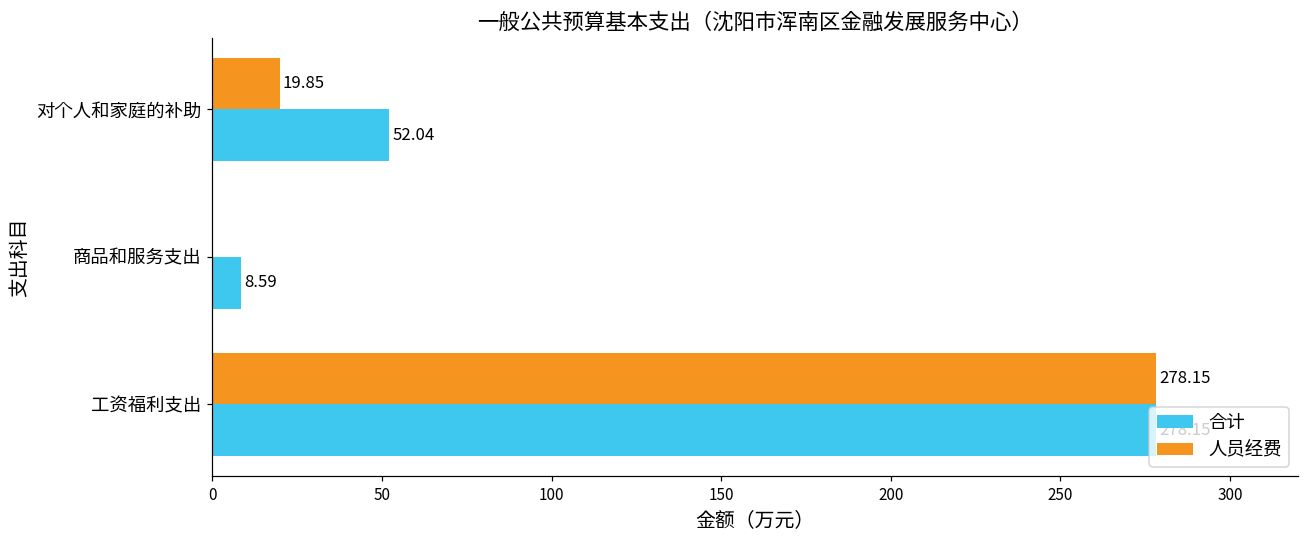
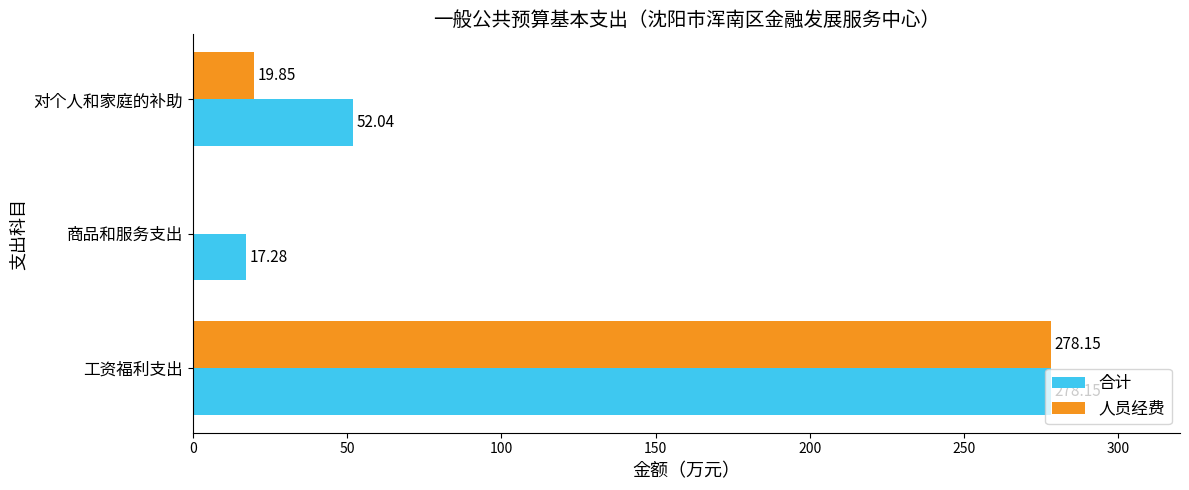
合计, 商品和服务支出: 8.59 -> 17.28
